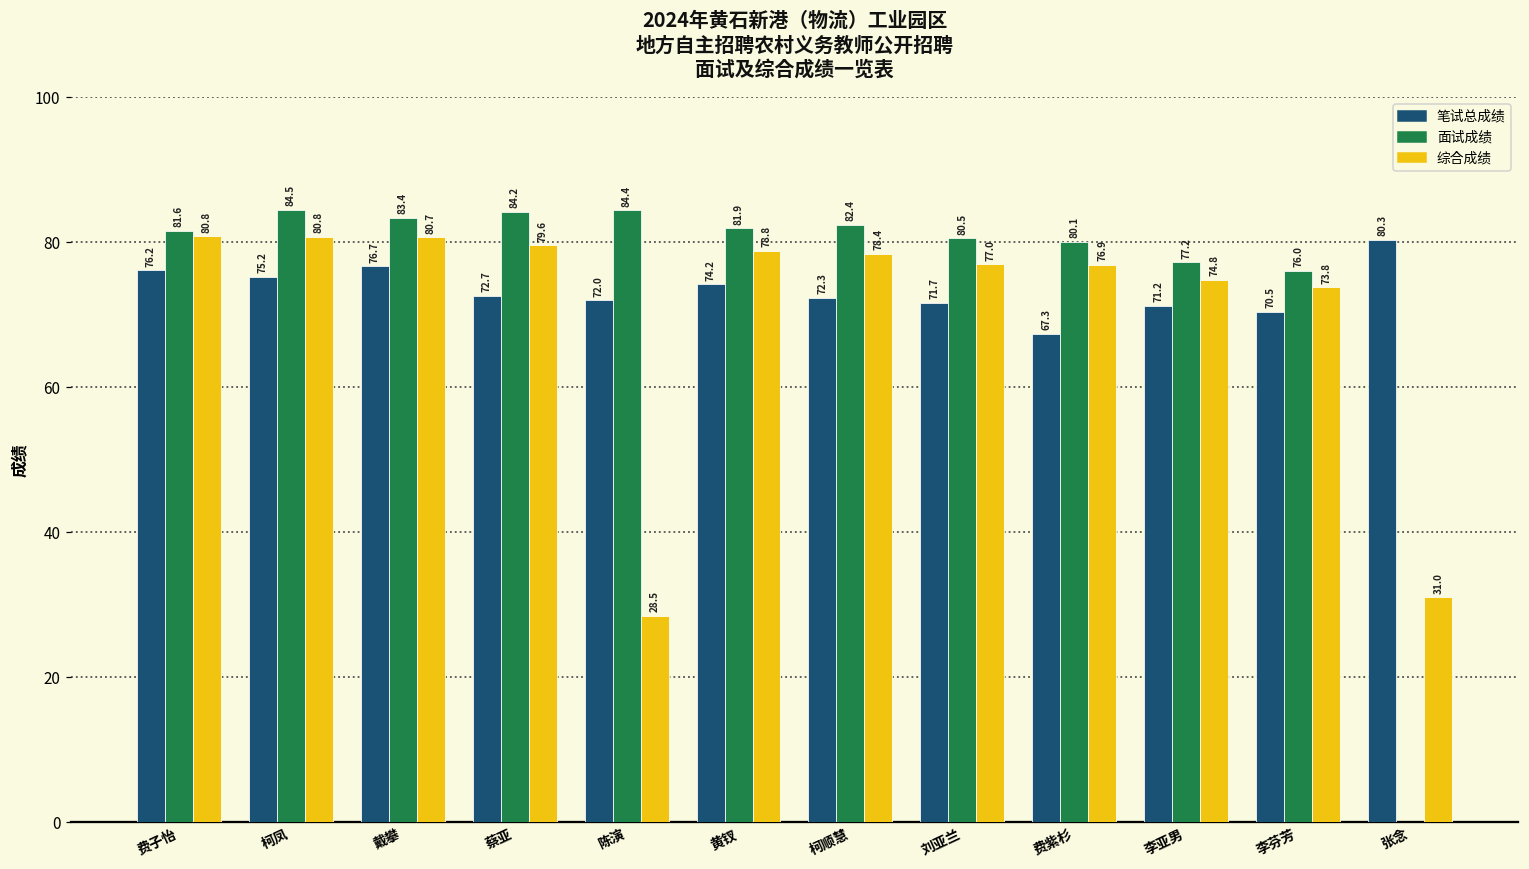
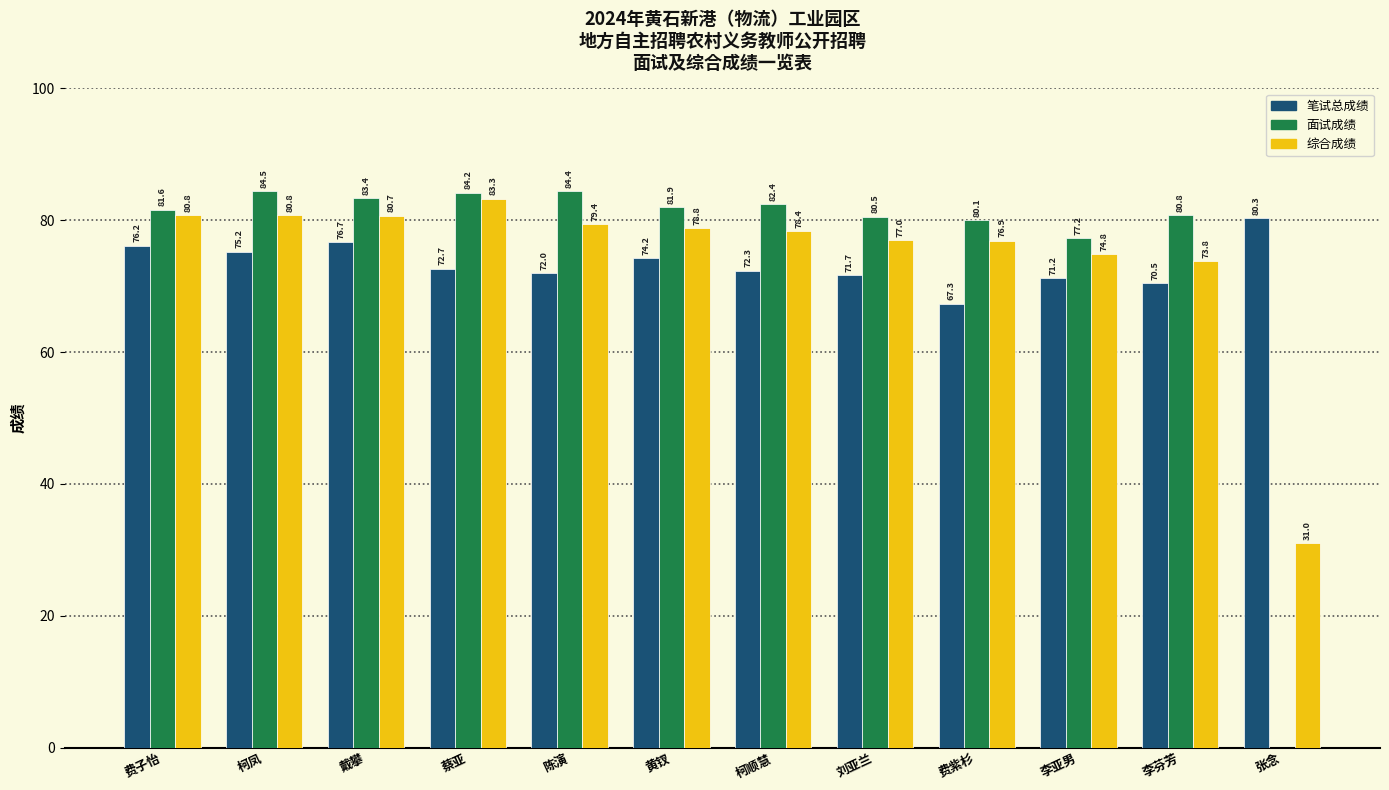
综合成绩, 蔡亚: 79.6 -> 83.3
综合成绩, 陈演: 28.5 -> 79.4
面试成绩, 李芬芳: 76.0 -> 80.8
